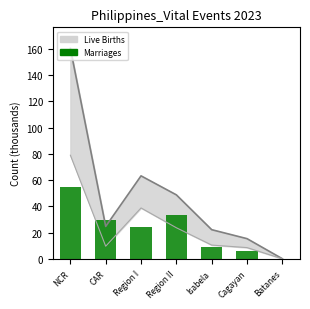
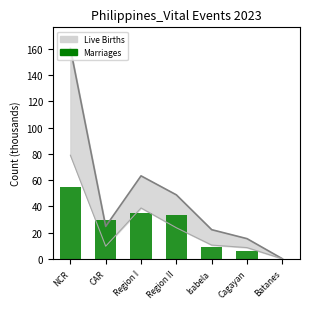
Marriages, Region I: 25 -> 35
